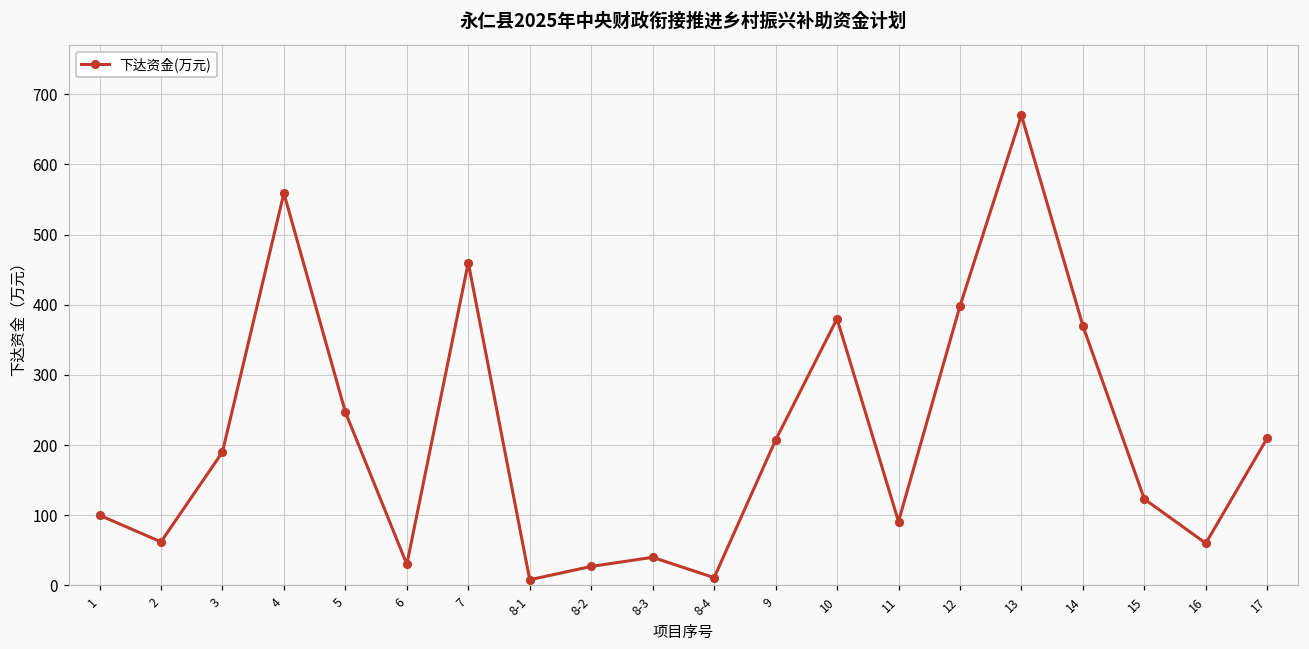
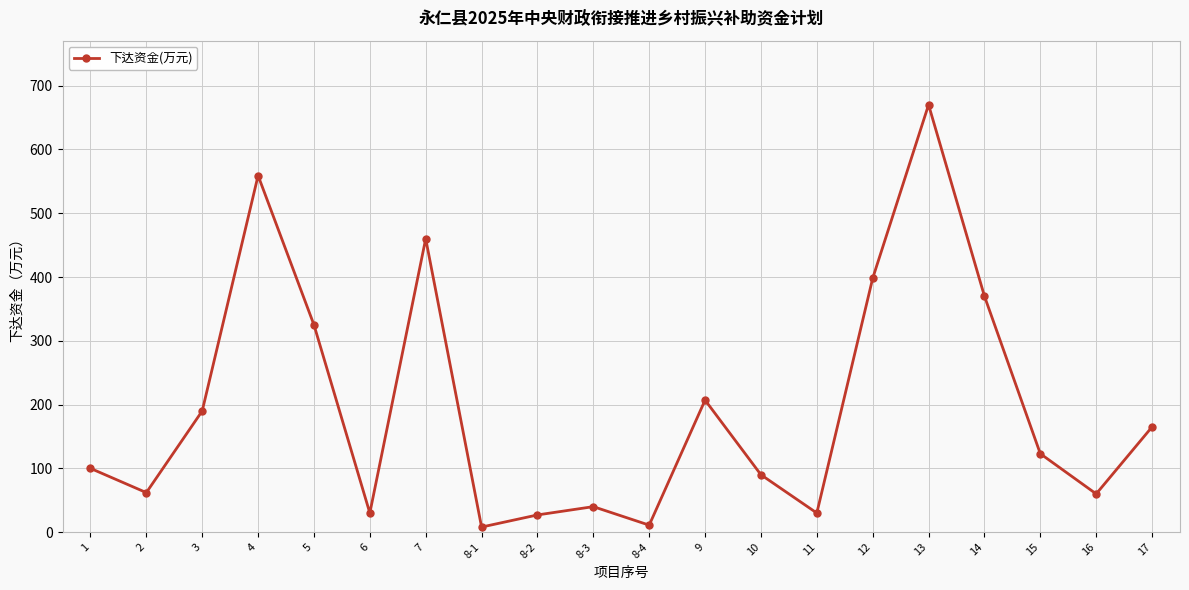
5: 250 -> 330
10: 380 -> 90
11: 90 -> 30
17: 210 -> 170
